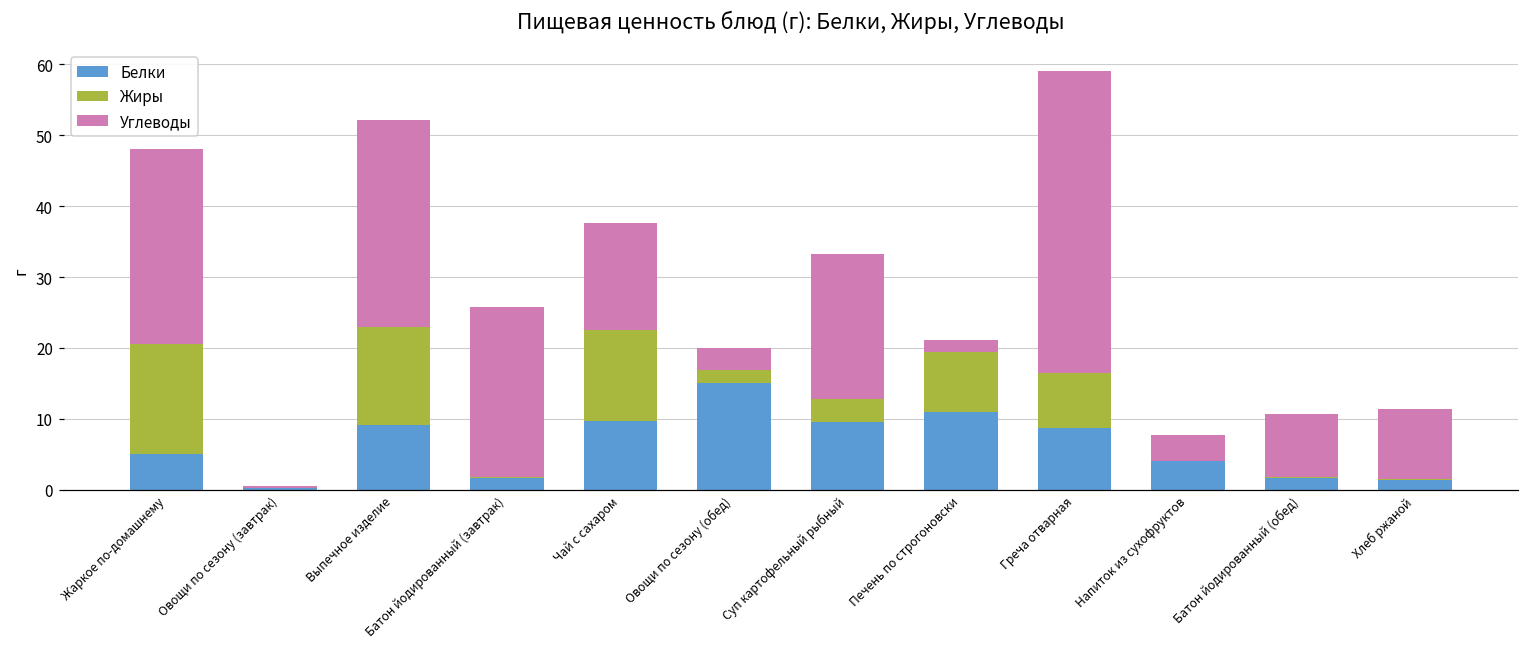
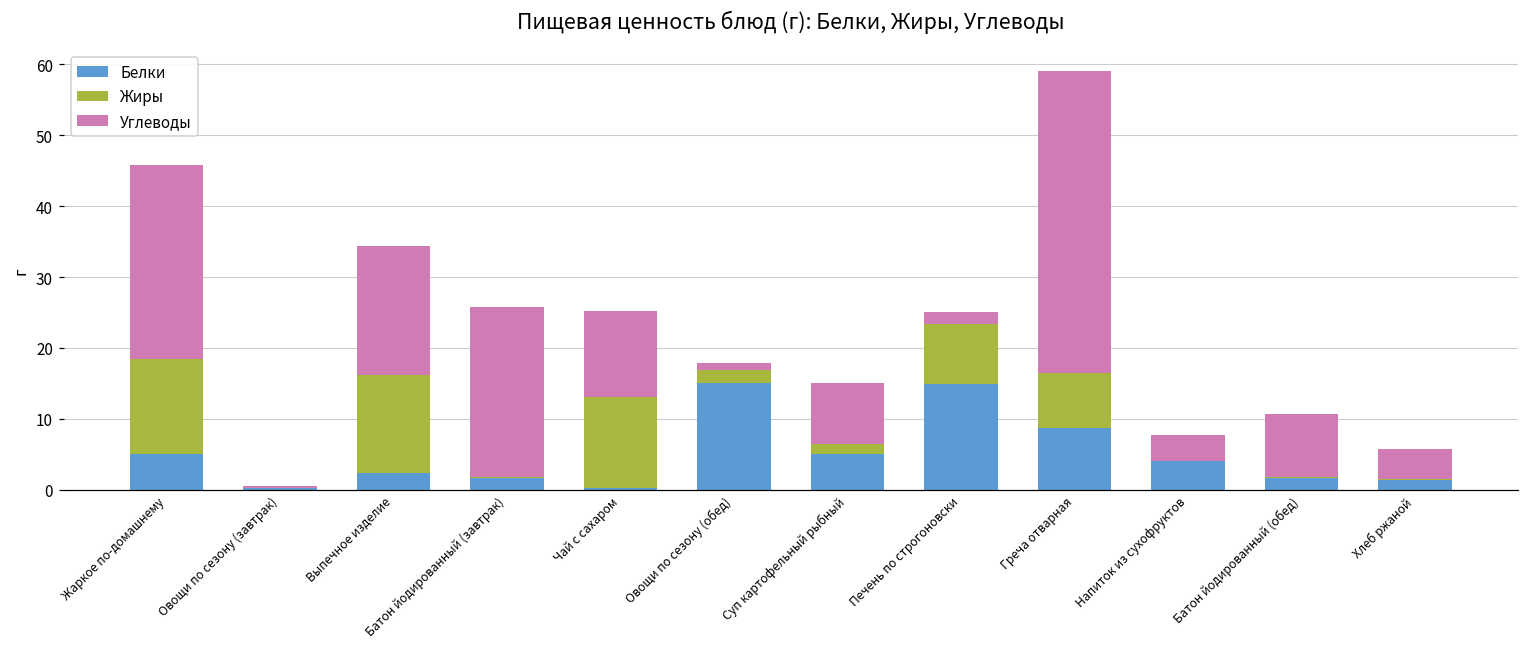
Жиры, Жаркое по-домашнему: 16 -> 13
Белки, Выпечное изделие: 9 -> 2
Углеводы, Выпечное изделие: 29 -> 18
Белки, Чай с сахаром: 10 -> 0
Углеводы, Чай с сахаром: 15 -> 12
Углеводы, Овощи по сезону (обед): 3 -> 1
Белки, Суп картофельный рыбный: 10 -> 5
Жиры, Суп картофельный рыбный: 3 -> 1
Углеводы, Суп картофельный рыбный: 21 -> 9
Белки, Печень по строгоновски: 11 -> 15
Углеводы, Хлеб ржаной: 10 -> 4
